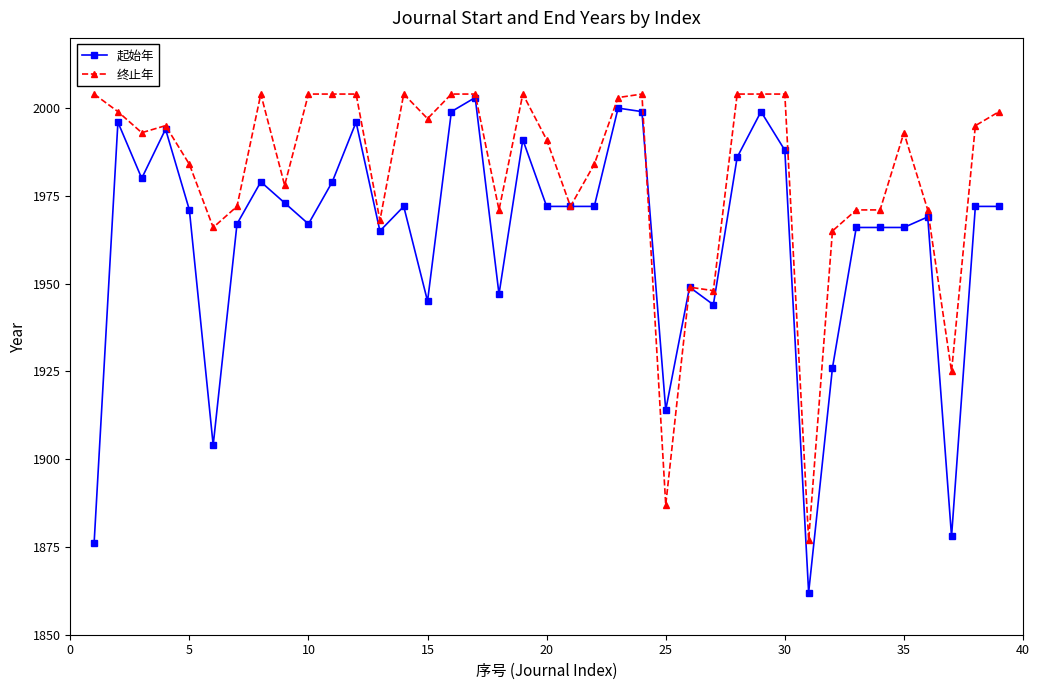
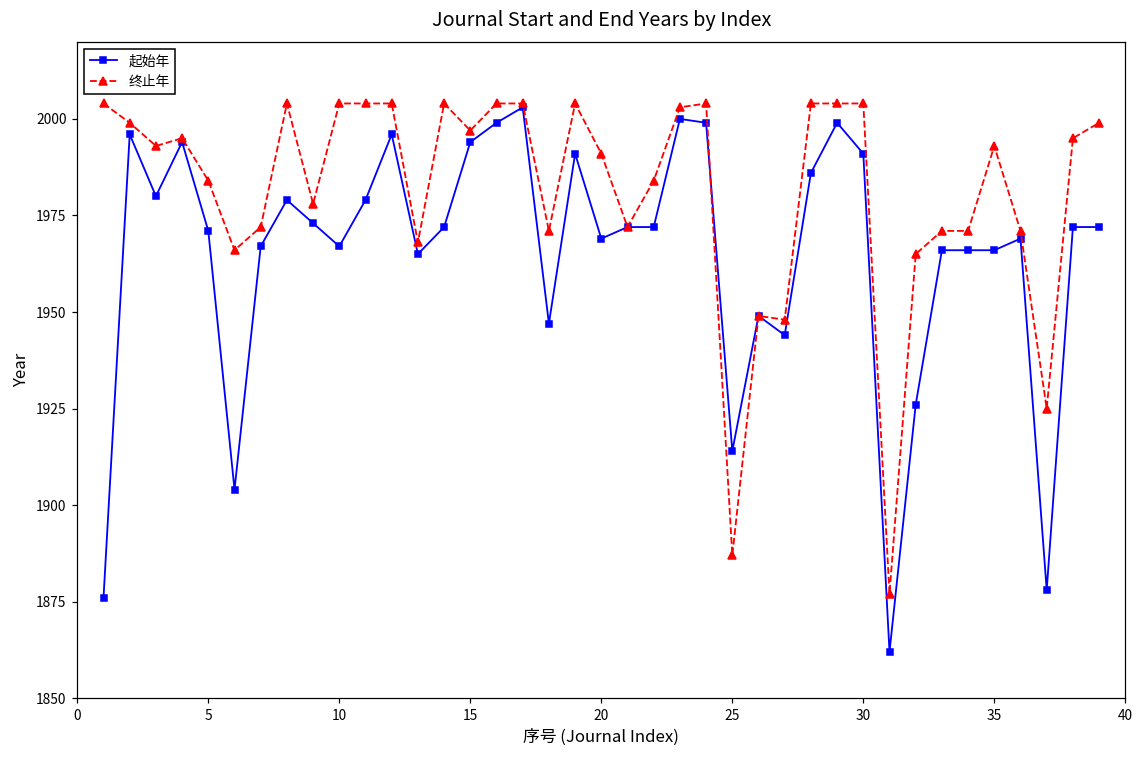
起始年, 15: 1945 -> 1994
起始年, 20: 1972 -> 1969
起始年, 30: 1988 -> 1991
